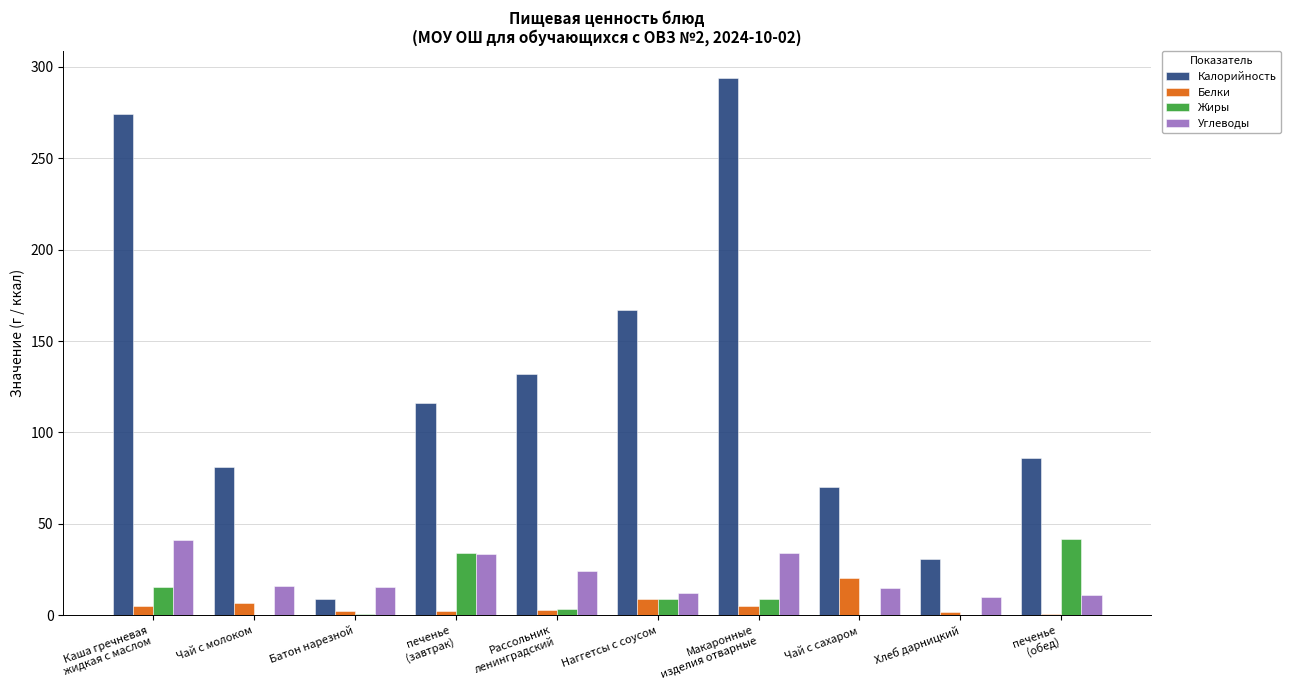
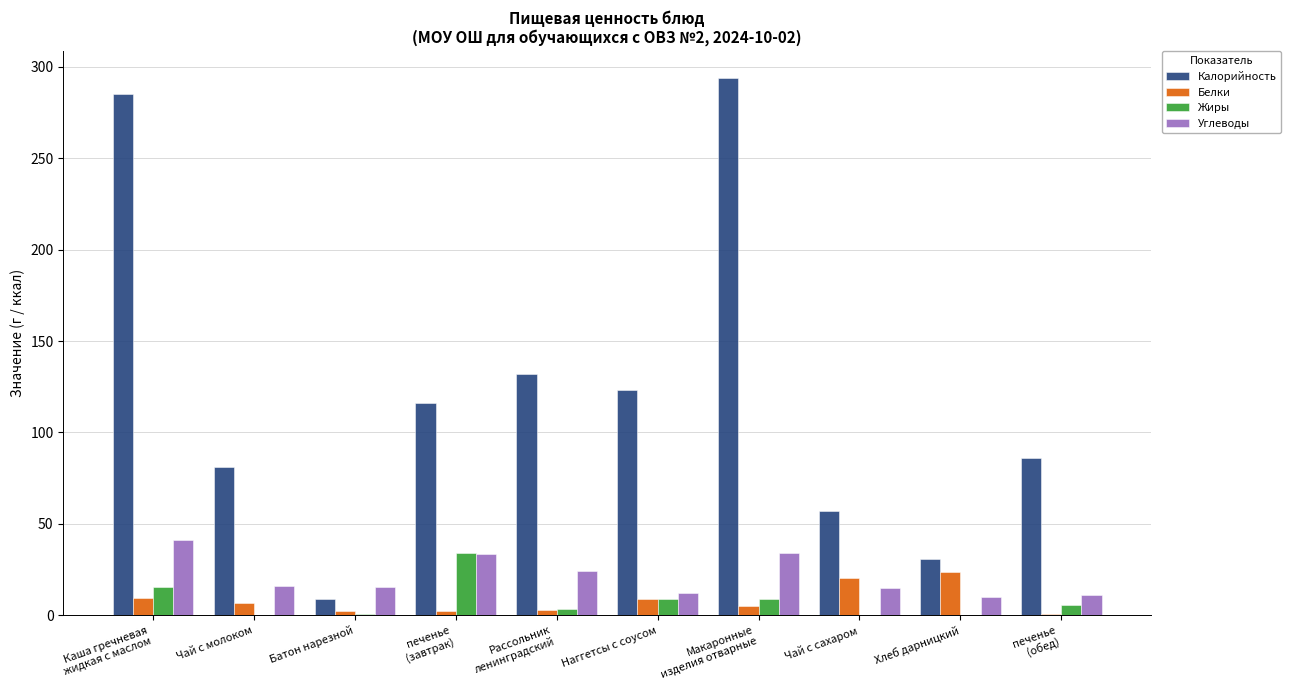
Калорийность, Каша гречневая жидкая с маслом: 274 -> 285
Белки, Каша гречневая жидкая с маслом: 5 -> 10
Калорийность, Наггетсы с соусом: 167 -> 123
Калорийность, Чай с сахаром: 70 -> 57
Белки, Хлеб дарницкий: 2 -> 24
Жиры, печенье (обед): 42 -> 5
